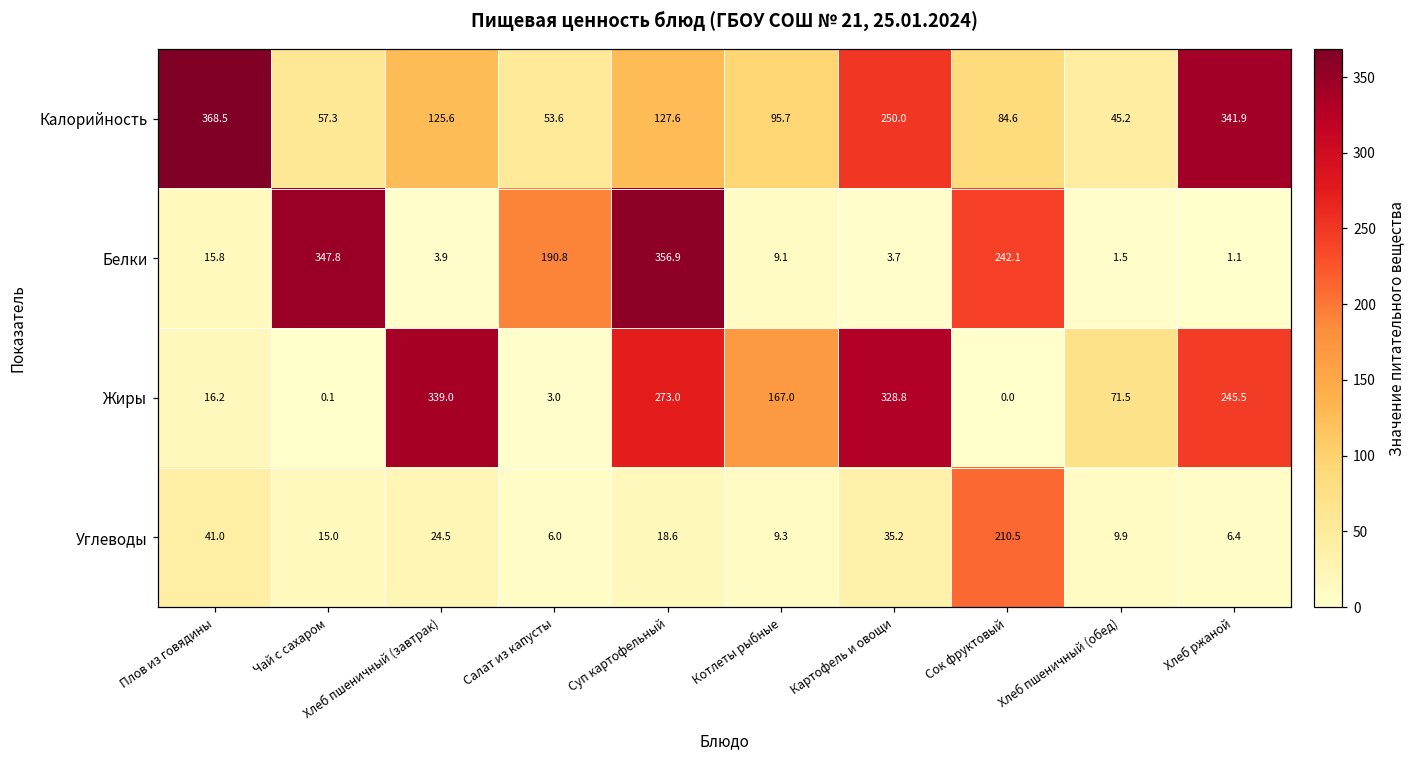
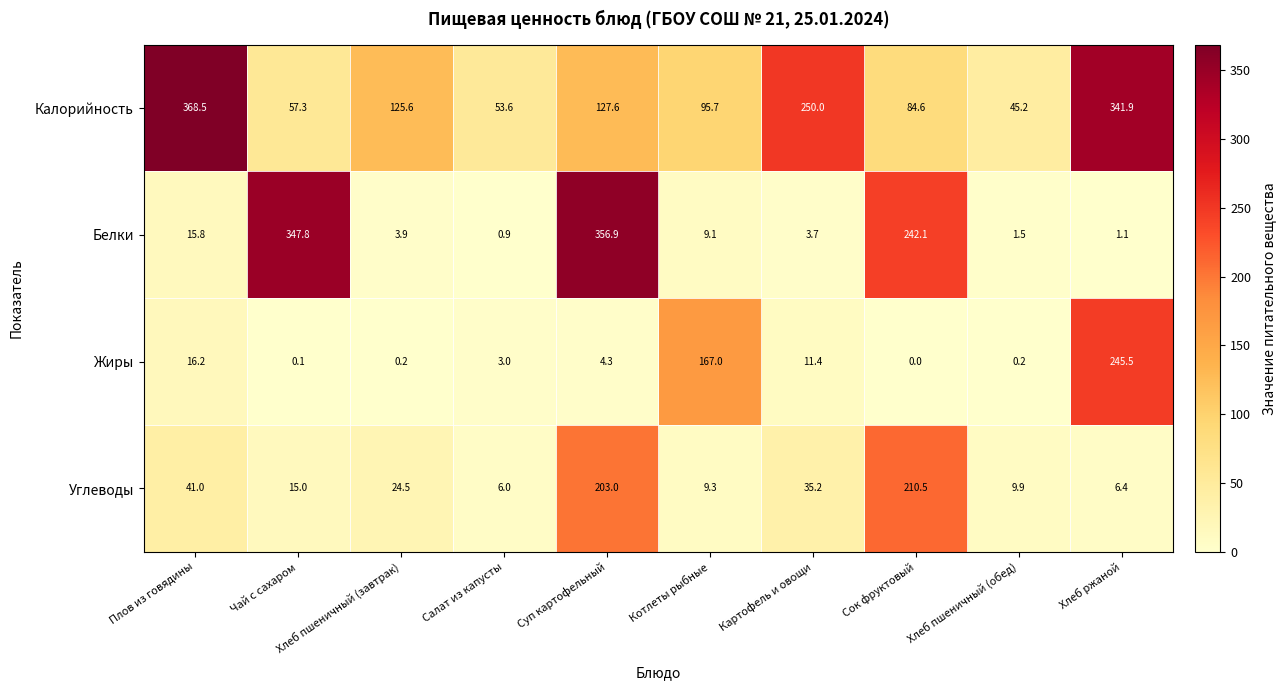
Белки, Салат из капусты: 190.8 -> 0.9
Жиры, Хлеб пшеничный (завтрак): 339.0 -> 0.2
Жиры, Суп картофельный: 273.0 -> 4.3
Жиры, Картофель и овощи: 328.8 -> 11.4
Жиры, Хлеб пшеничный (обед): 71.5 -> 0.2
Углеводы, Суп картофельный: 18.6 -> 203.0
